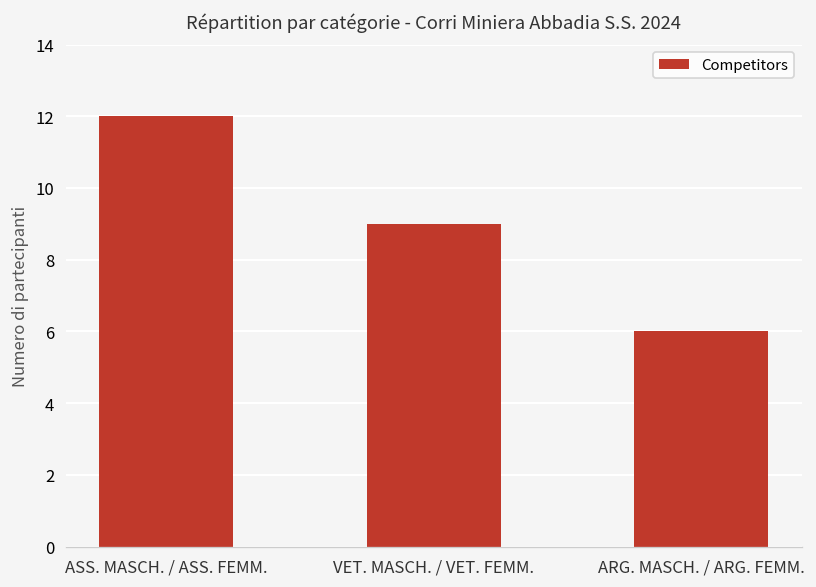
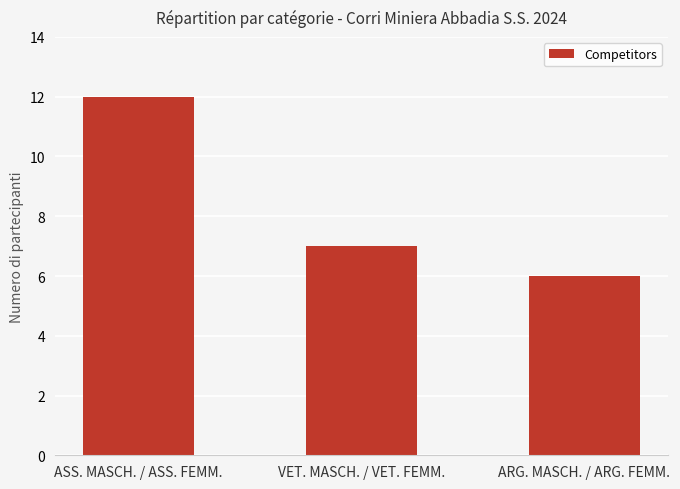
VET. MASCH. / VET. FEMM.: 9 -> 7
